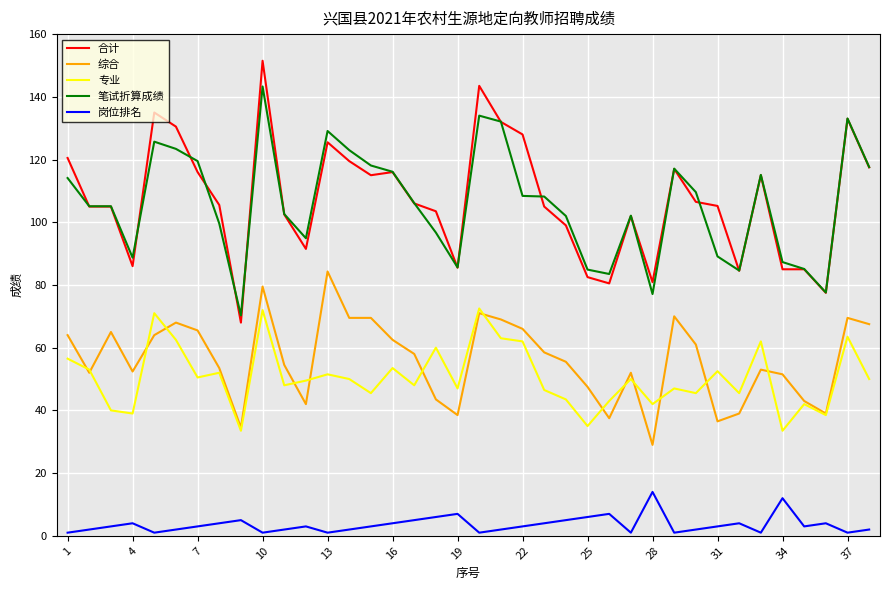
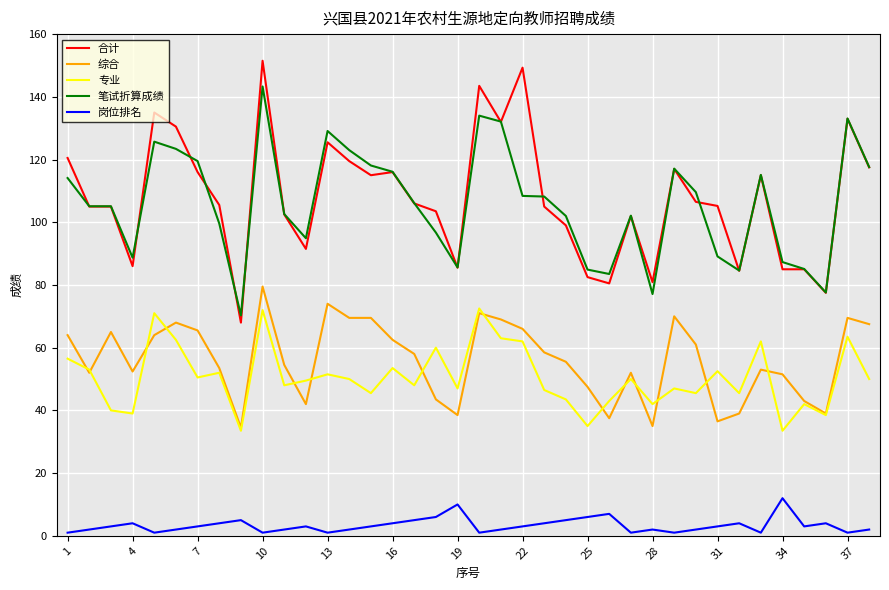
综合, 13: 84 -> 74
岗位排名, 19: 7 -> 10
合计, 22: 128 -> 149
综合, 28: 29 -> 35
岗位排名, 28: 14 -> 2
